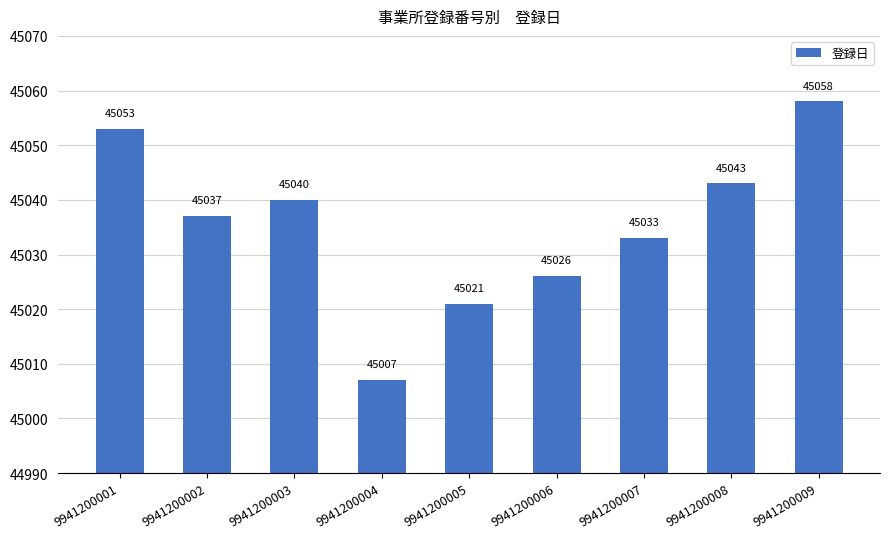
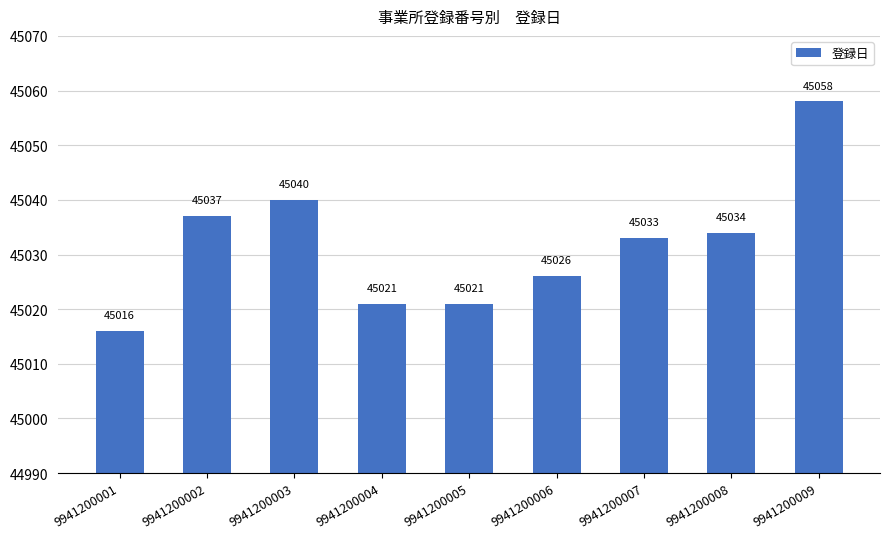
9941200001: 45053 -> 45016
9941200004: 45007 -> 45021
9941200008: 45043 -> 45034
